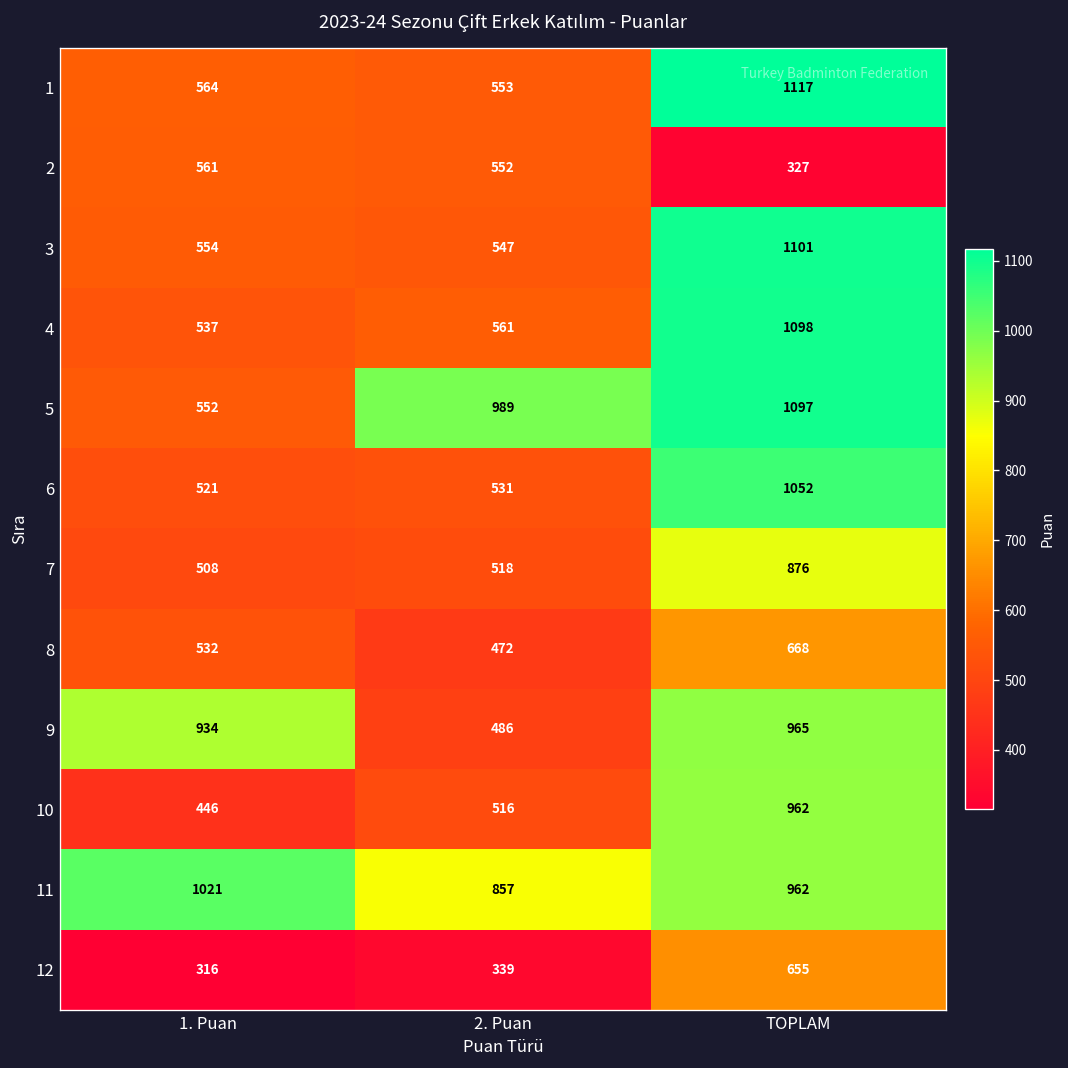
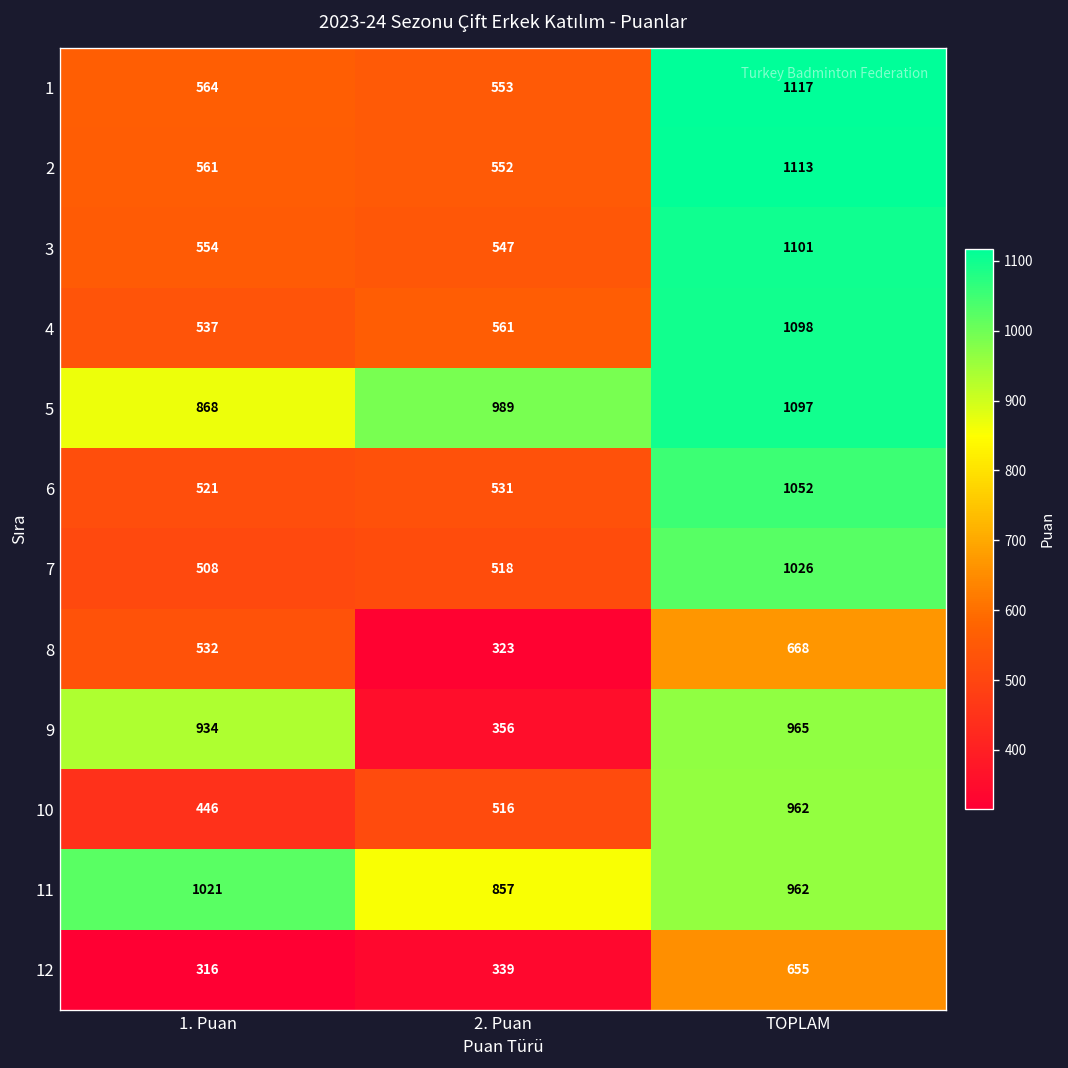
2, TOPLAM: 327 -> 1113
5, 1. Puan: 552 -> 868
7, TOPLAM: 876 -> 1026
8, 2. Puan: 472 -> 323
9, 2. Puan: 486 -> 356
